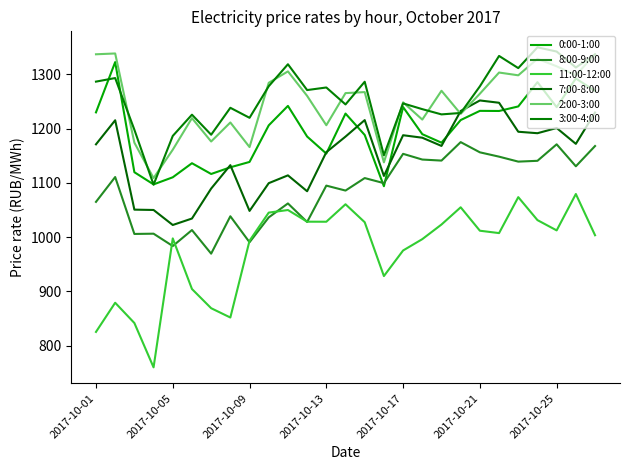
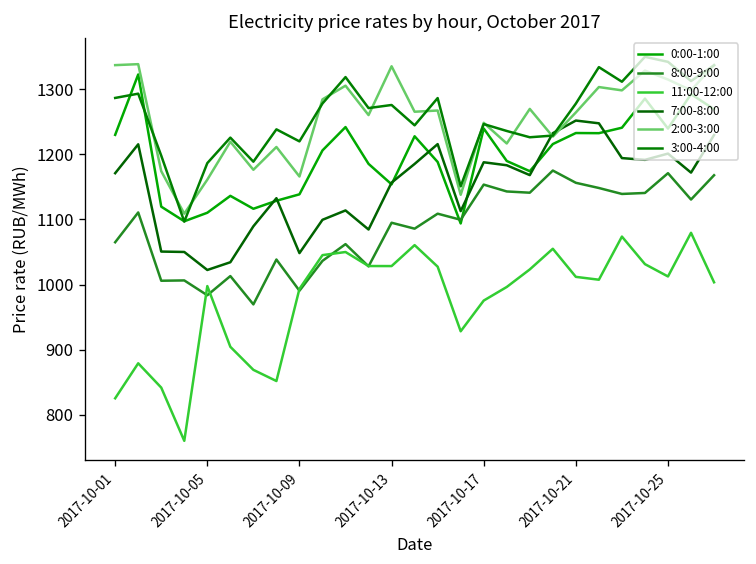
2:00-3:00, 2017-10-13: 1210 -> 1340
